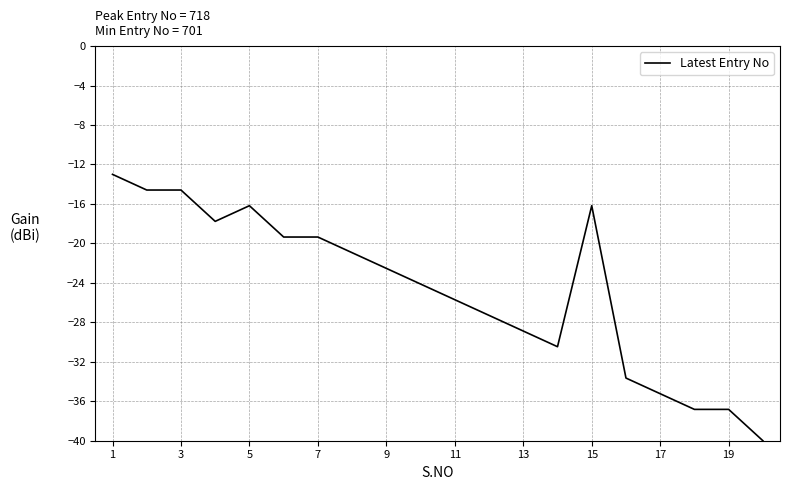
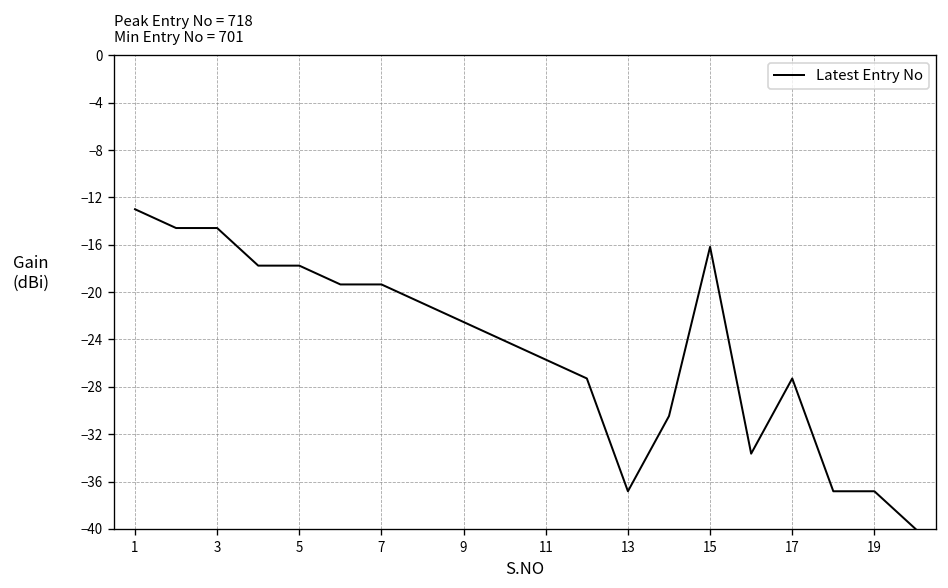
5: -16 -> -18
13: -29 -> -37
17: -35 -> -27
